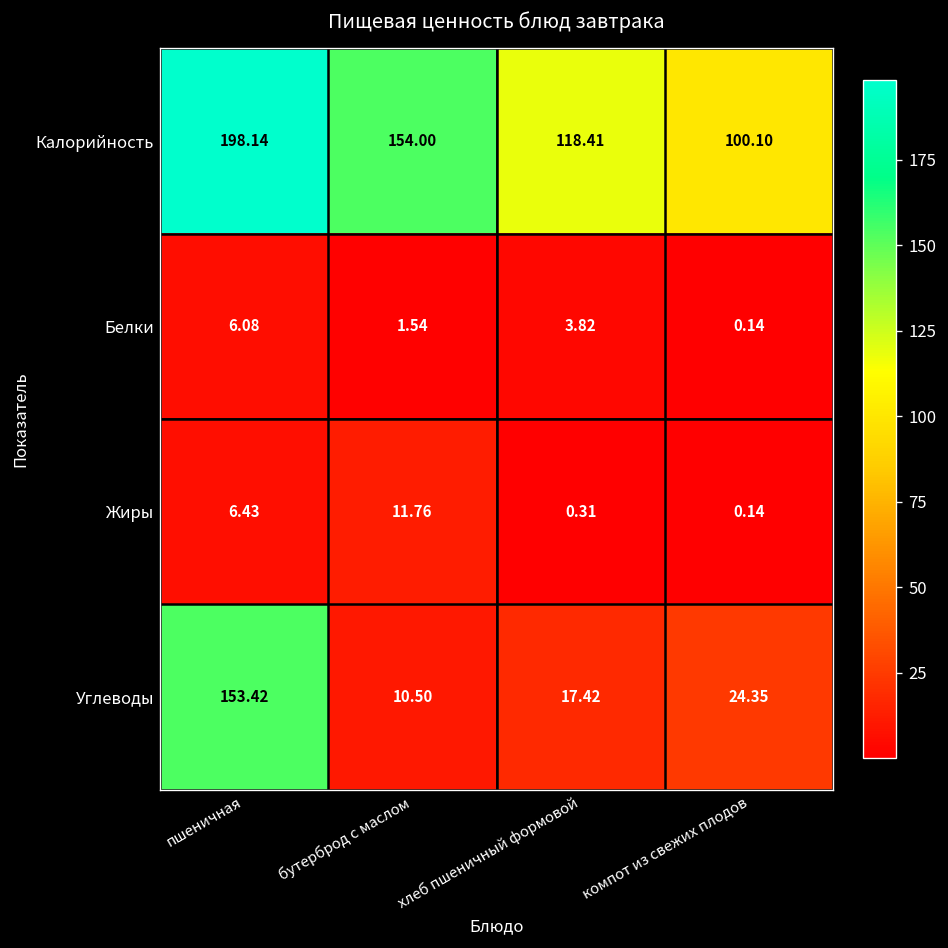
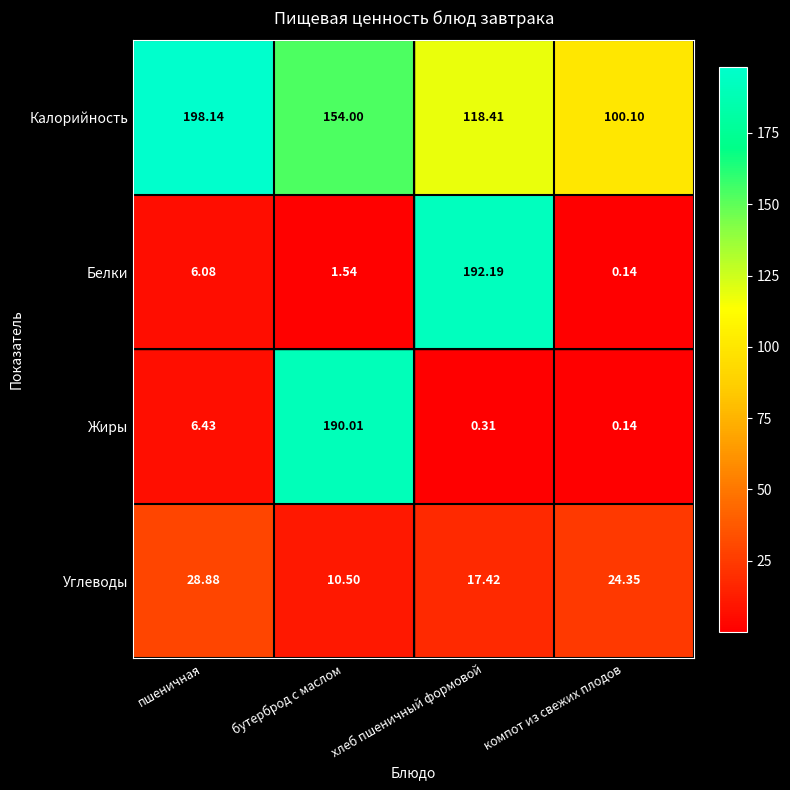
Белки, хлеб пшеничный формовой: 3.82 -> 192.19
Жиры, бутерброд с маслом: 11.76 -> 190.01
Углеводы, пшеничная: 153.42 -> 28.88
